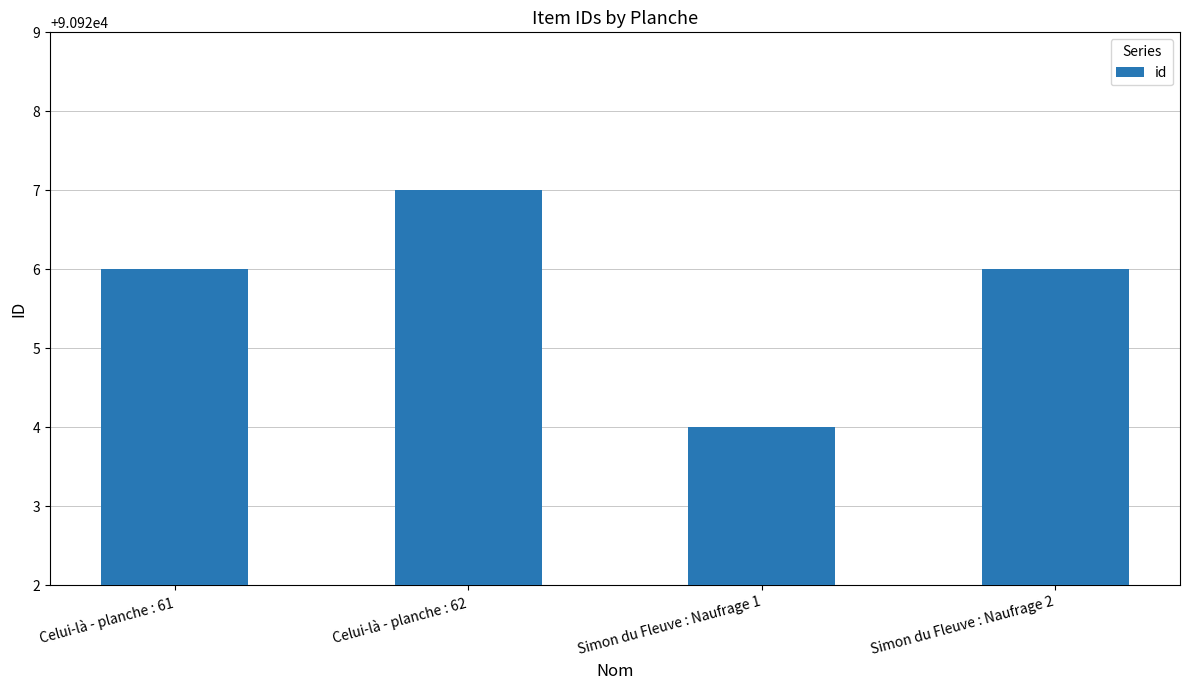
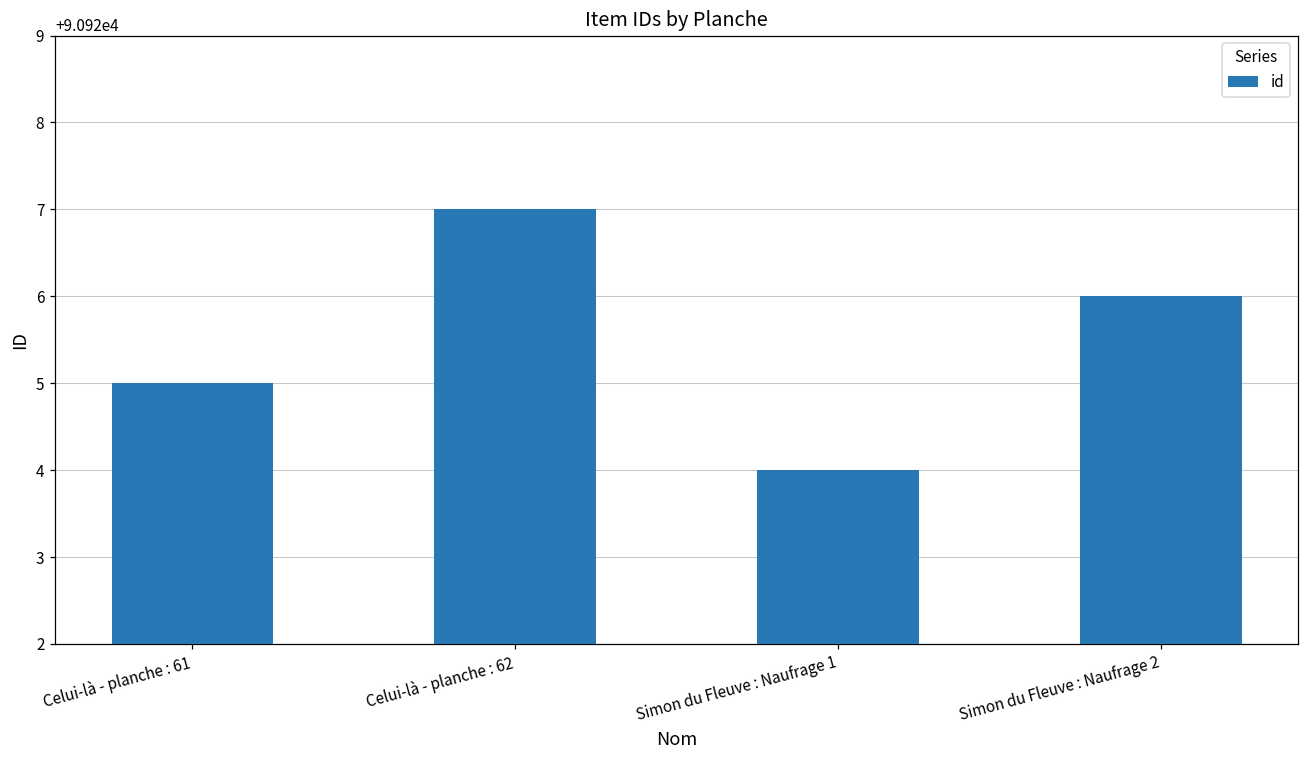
Celui-là - planche : 61: 90926 -> 90925
